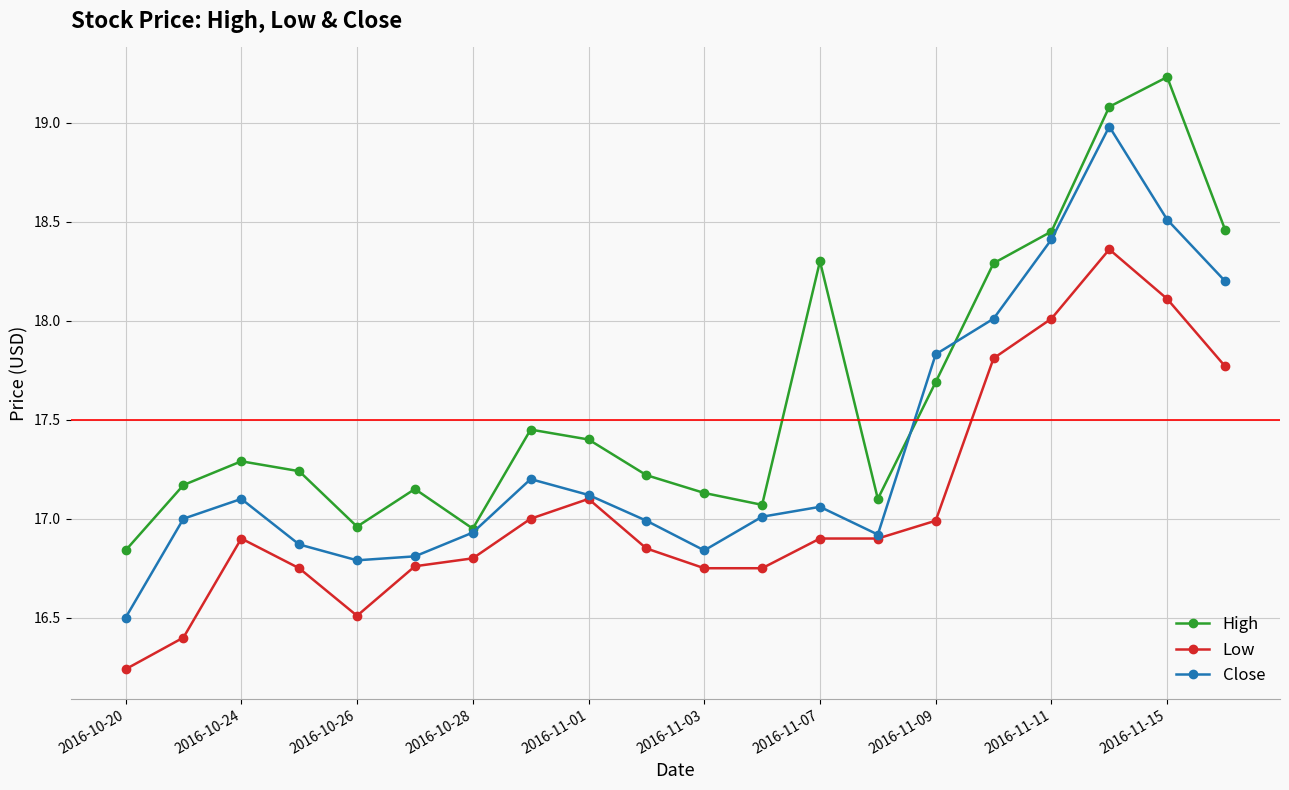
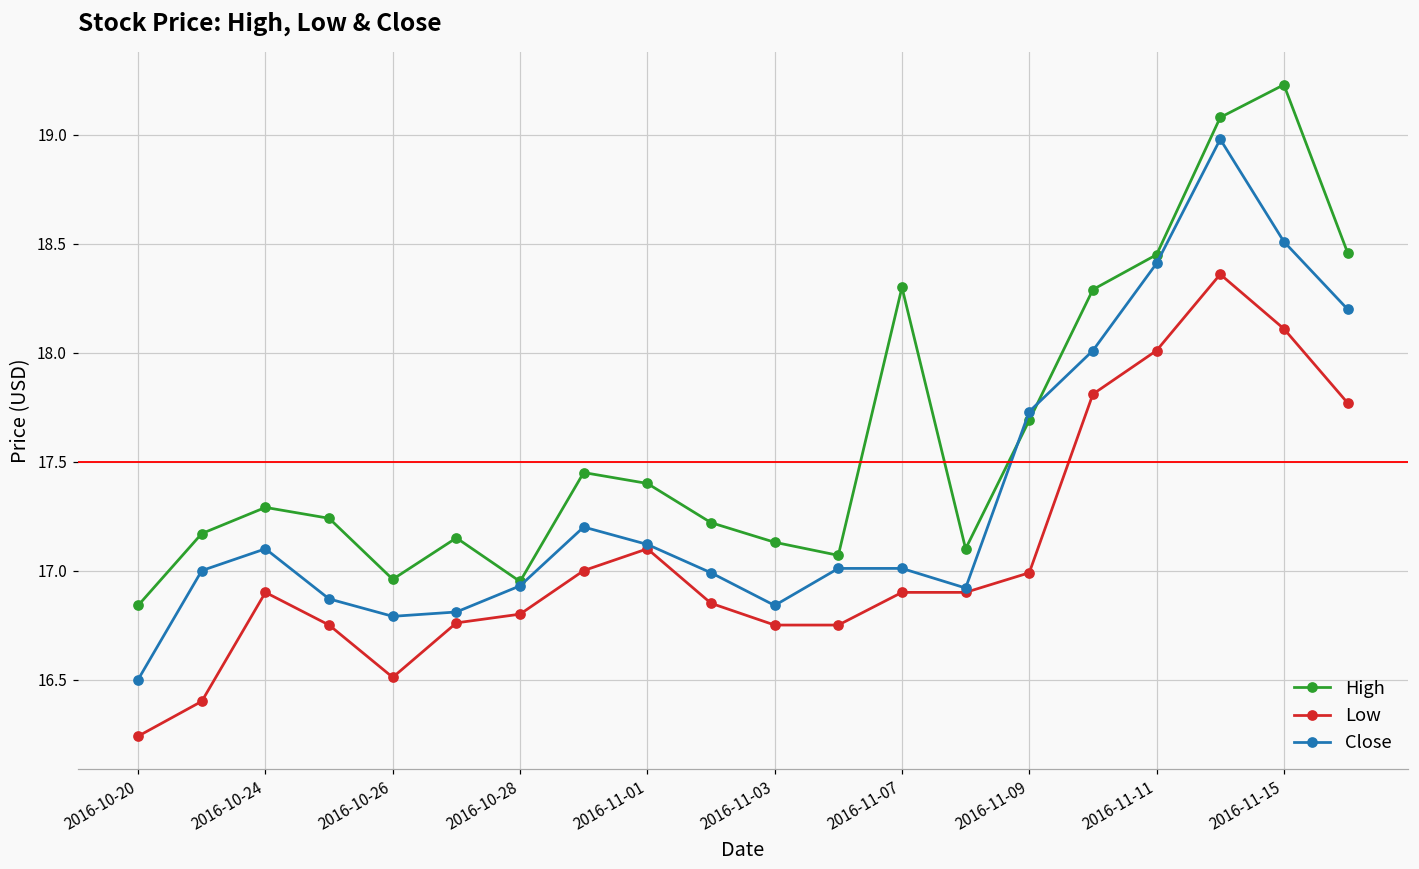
Close, 2016-11-07: 17.06 -> 17.01
Close, 2016-11-09: 17.83 -> 17.73
